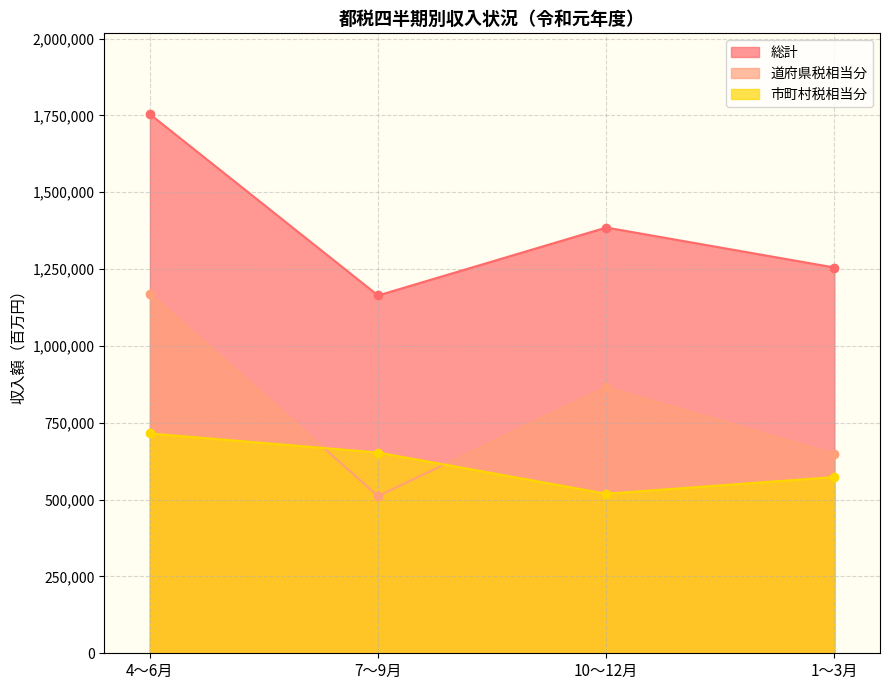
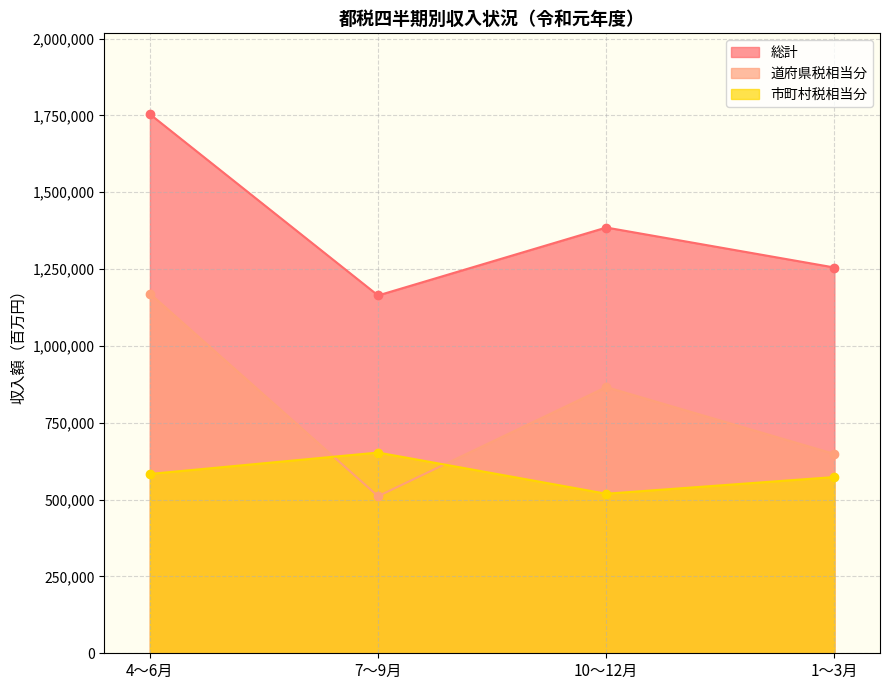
市町村税相当分, 4～6月: 720,000 -> 580,000
